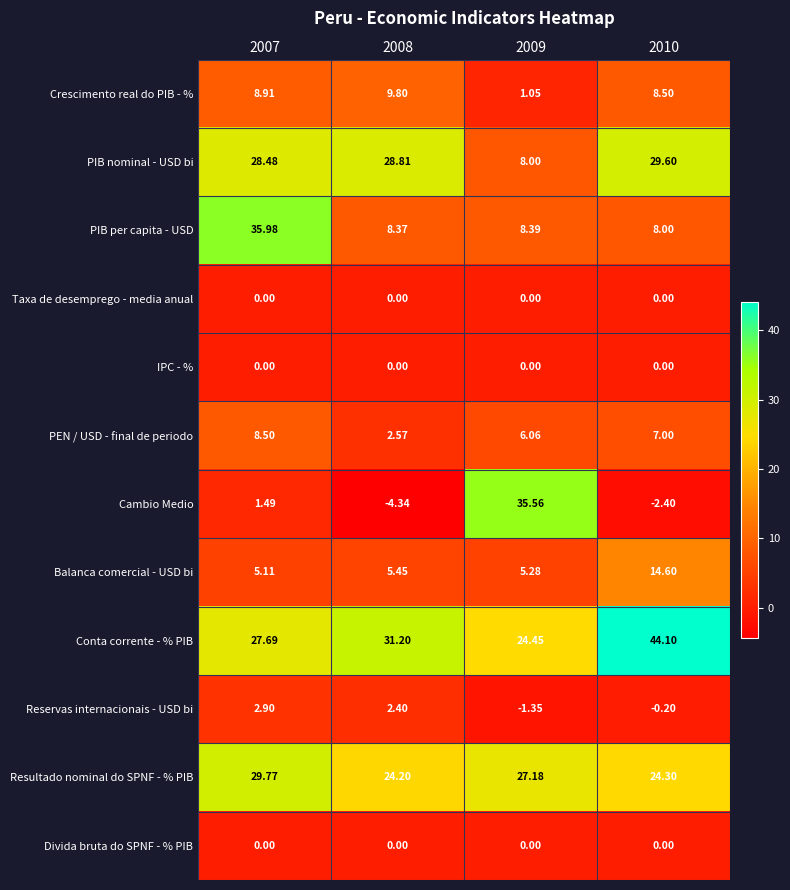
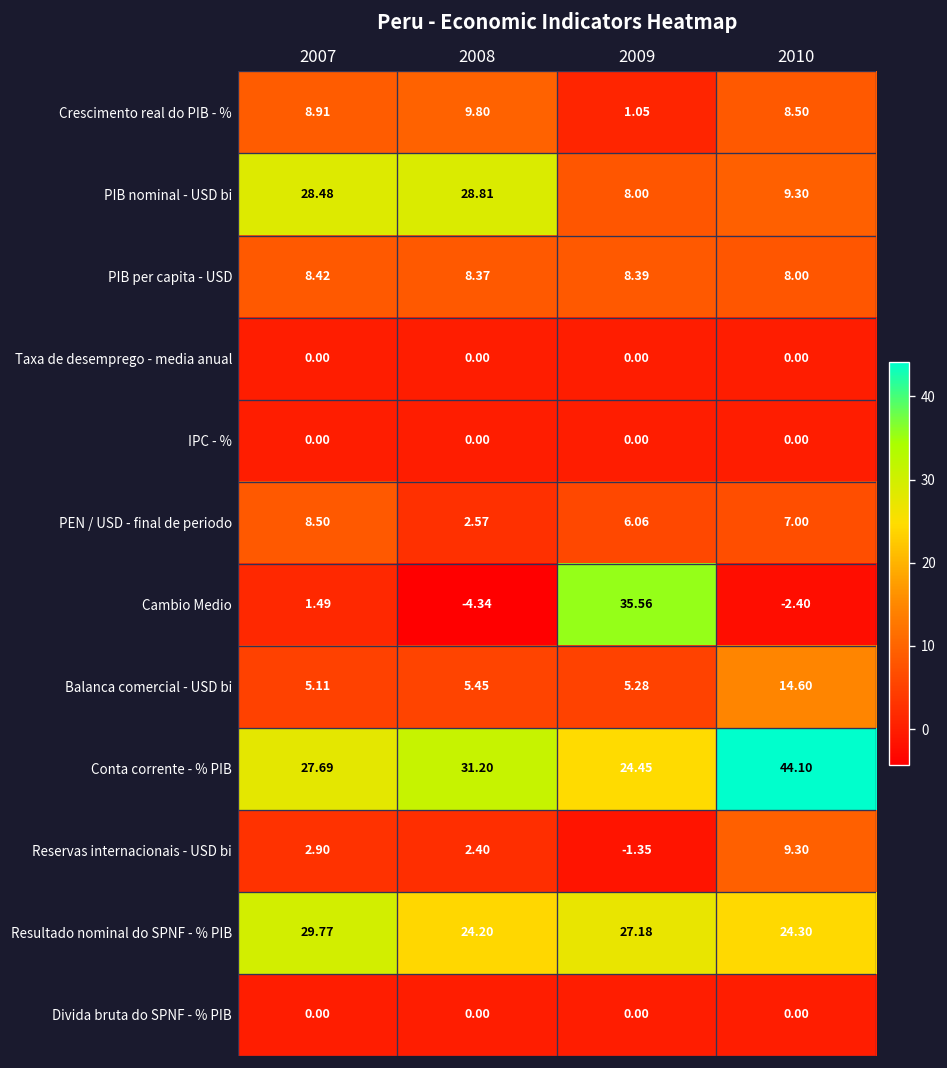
PIB nominal - USD bi, 2010: 29.60 -> 9.30
PIB per capita - USD, 2007: 35.98 -> 8.42
Reservas internacionais - USD bi, 2010: -0.20 -> 9.30
